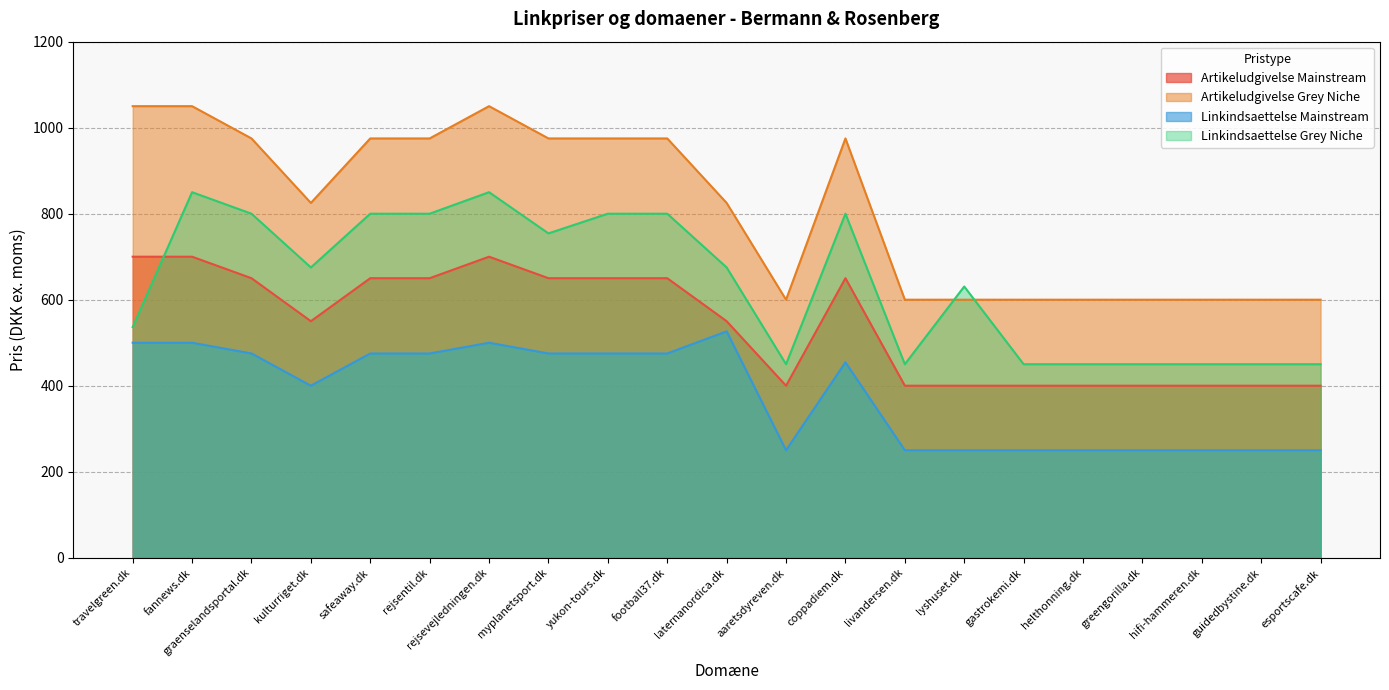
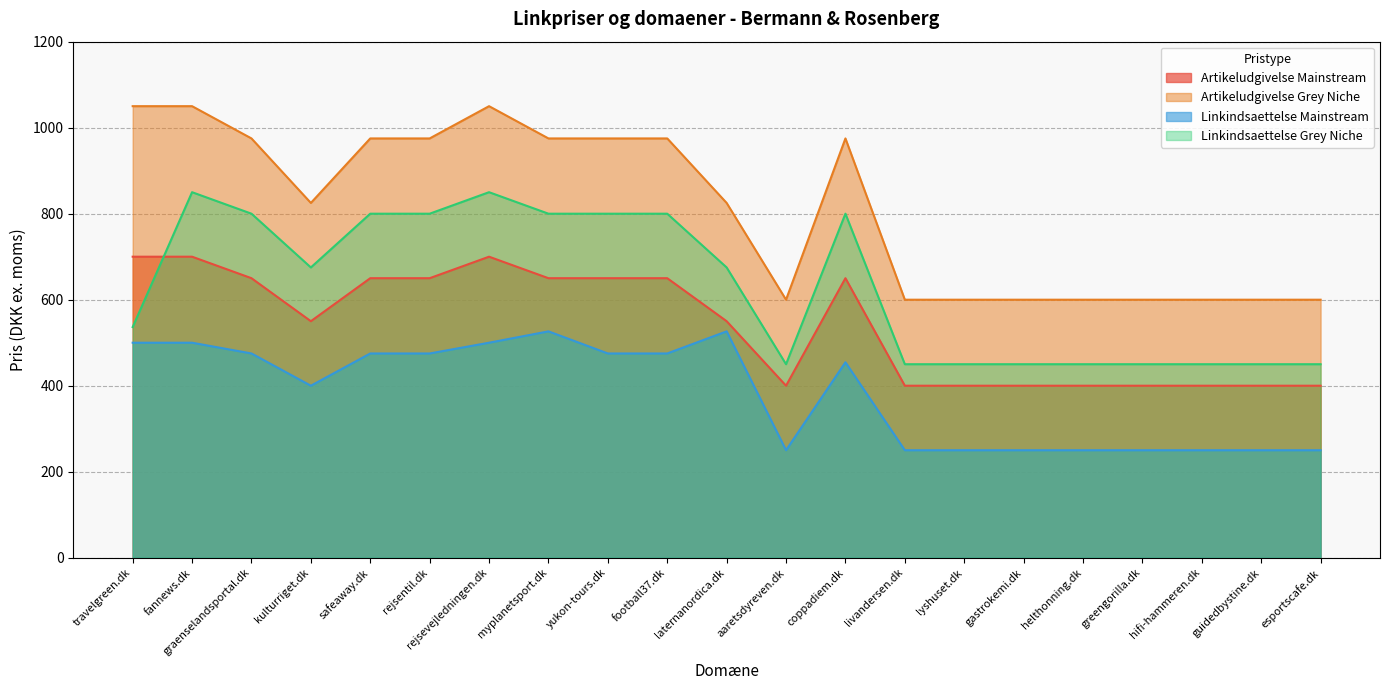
Linkindsaettelse Mainstream, myplanetsport.dk: 480 -> 530
Linkindsaettelse Grey Niche, myplanetsport.dk: 750 -> 800
Linkindsaettelse Grey Niche, lyshuset.dk: 630 -> 450
